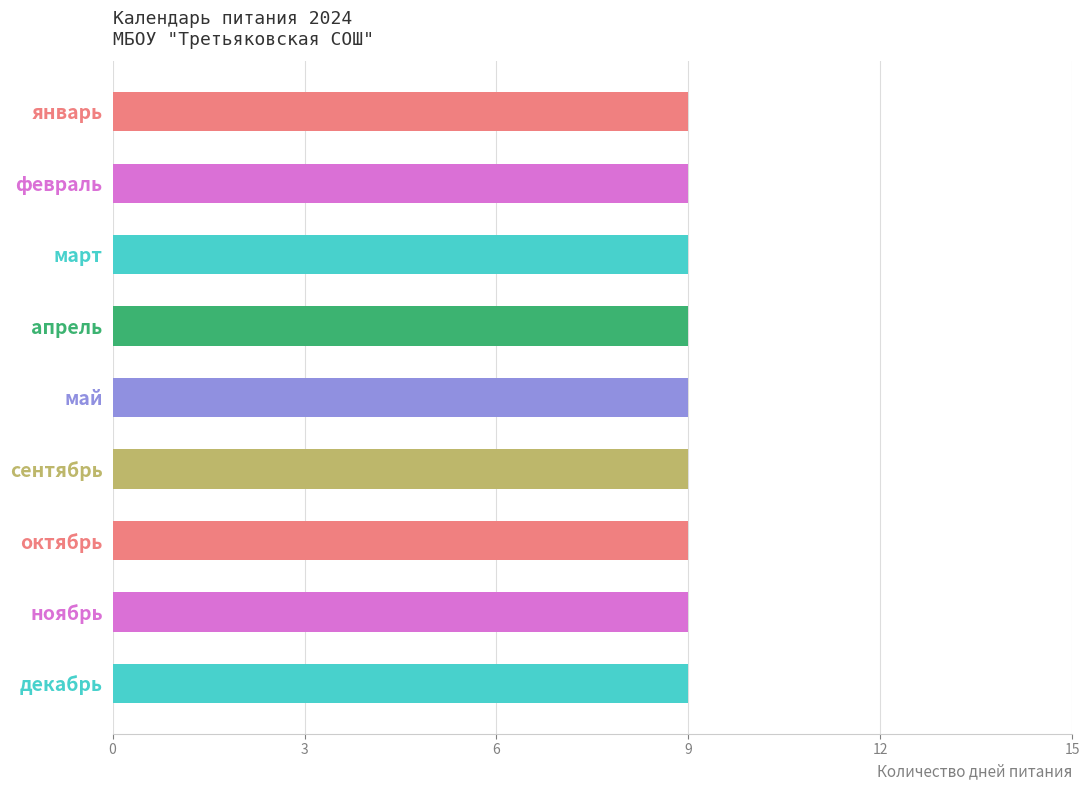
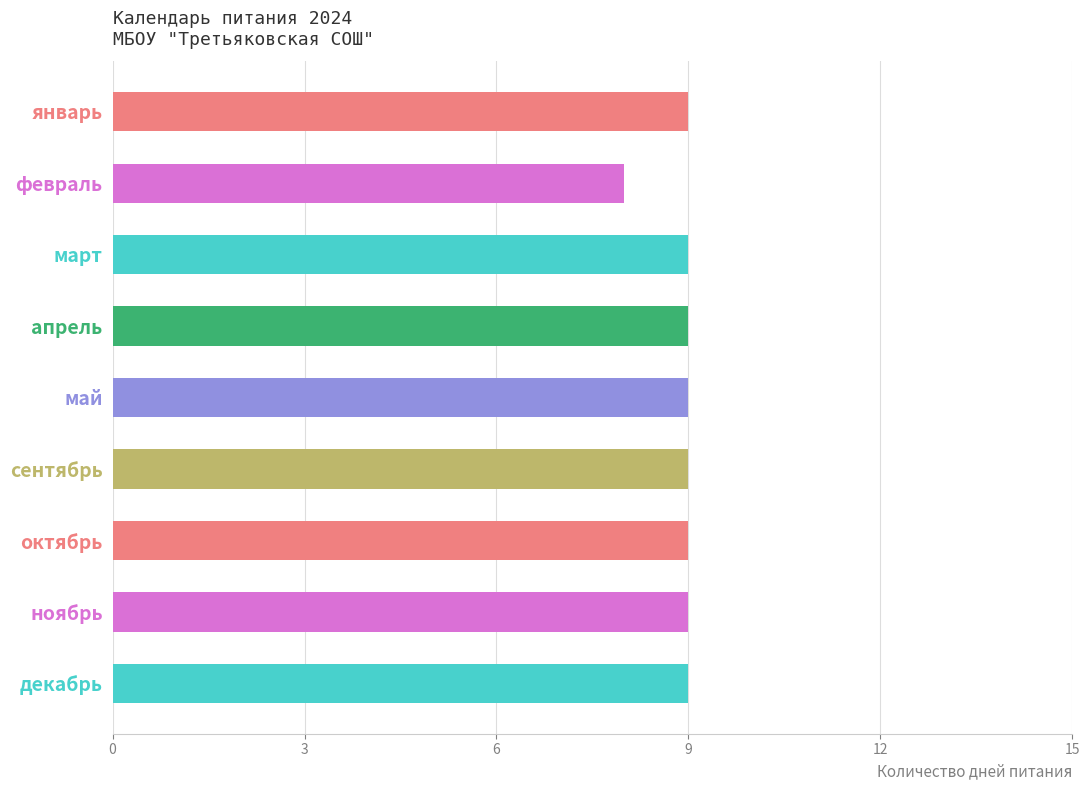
февраль: 9 -> 8
